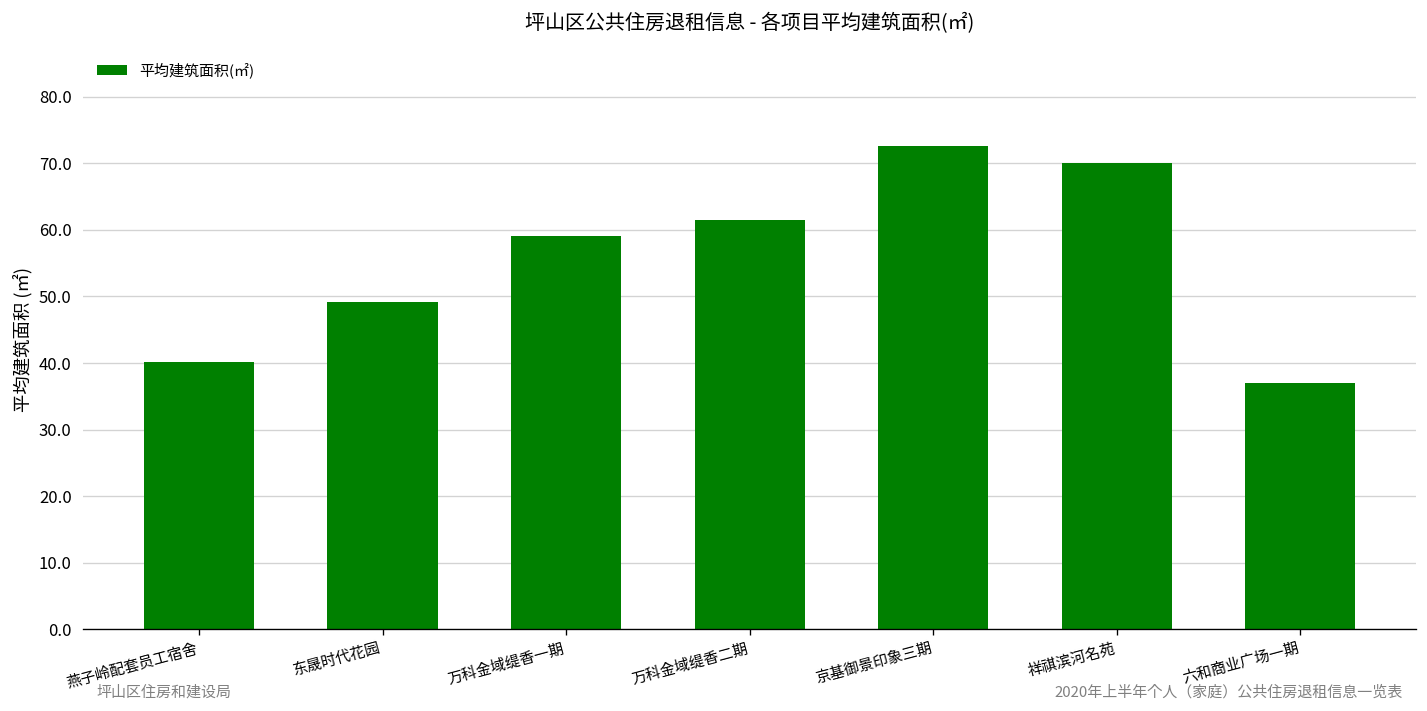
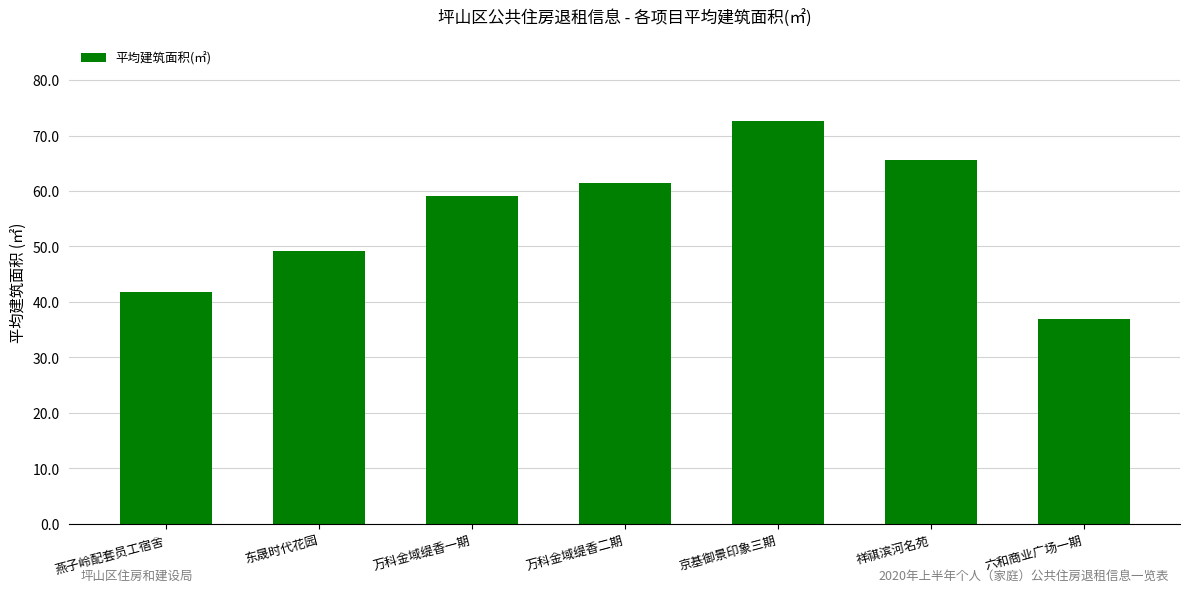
燕子岭配套员工宿舍: 40 -> 42
祥祺滨河名苑: 70 -> 66
